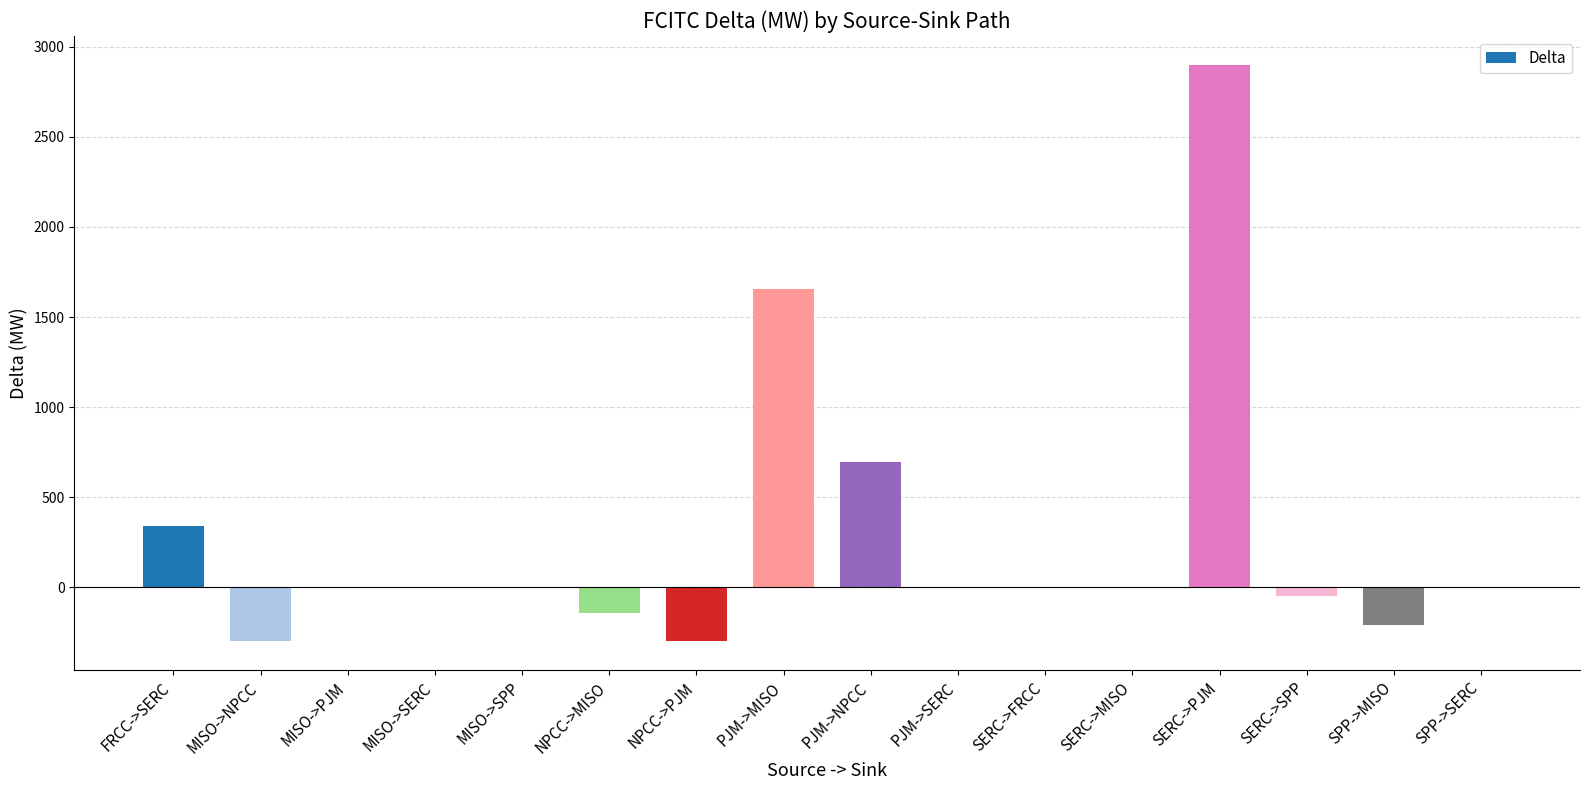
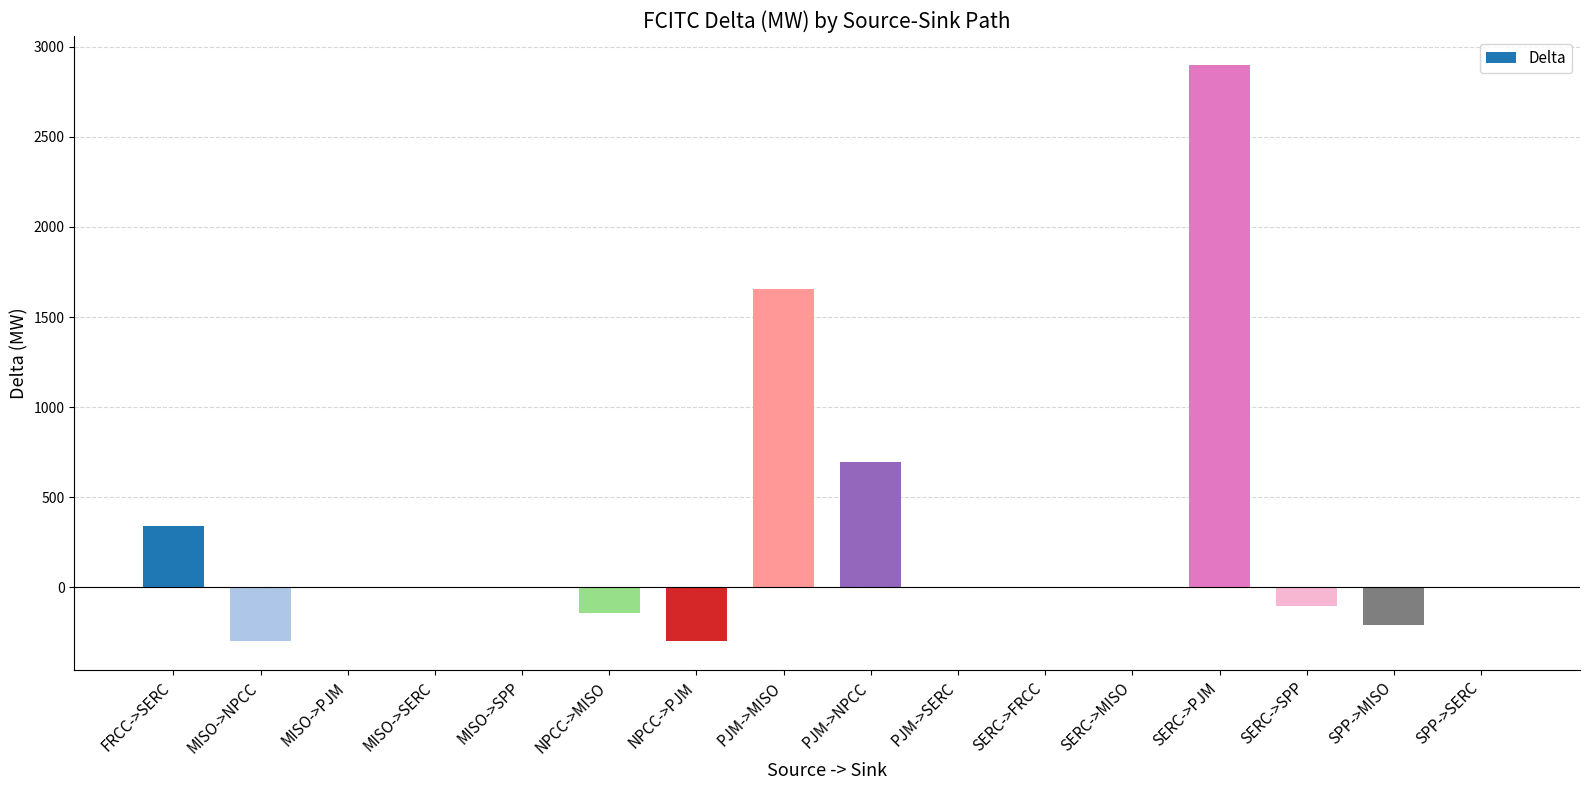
SERC->SPP: -50 -> -110
